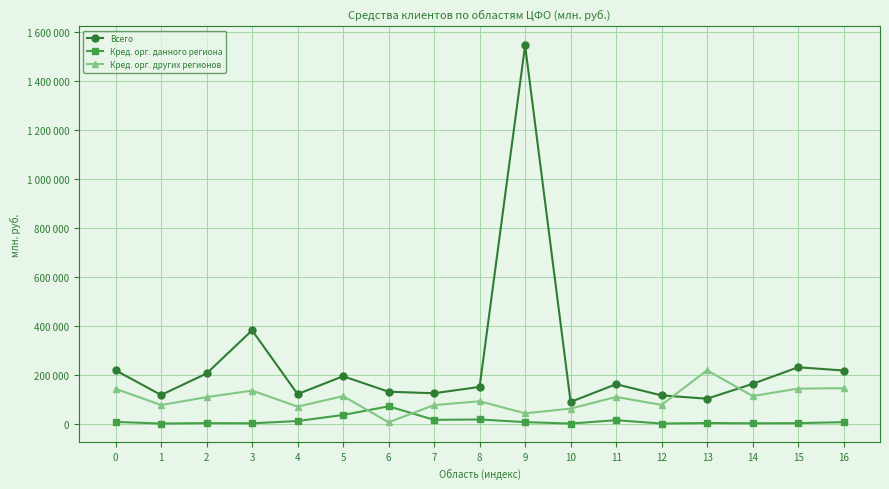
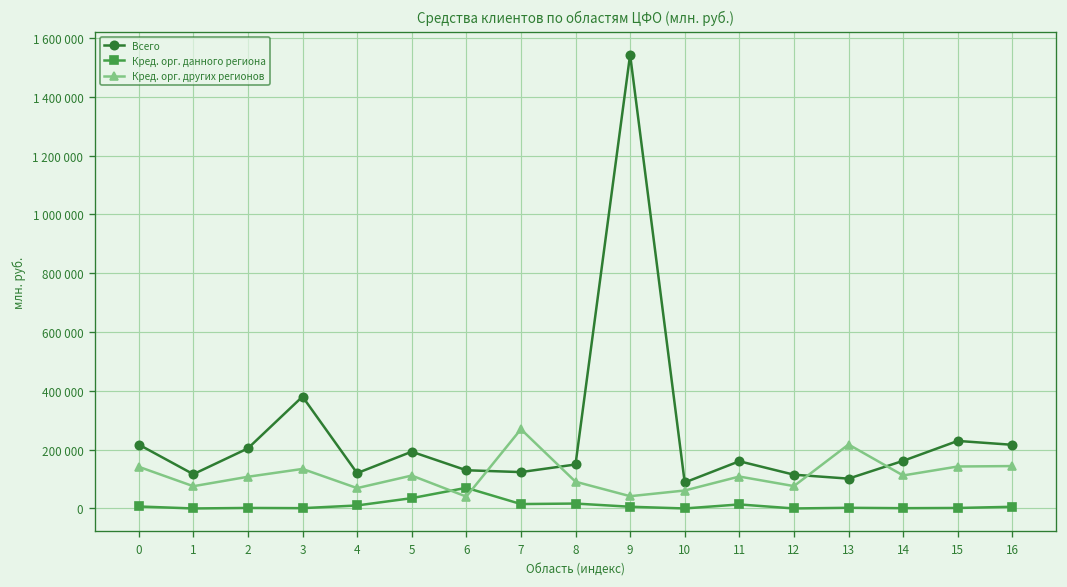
Кред. орг. других регионов, 6: 10000 -> 40000
Кред. орг. других регионов, 7: 80000 -> 270000
